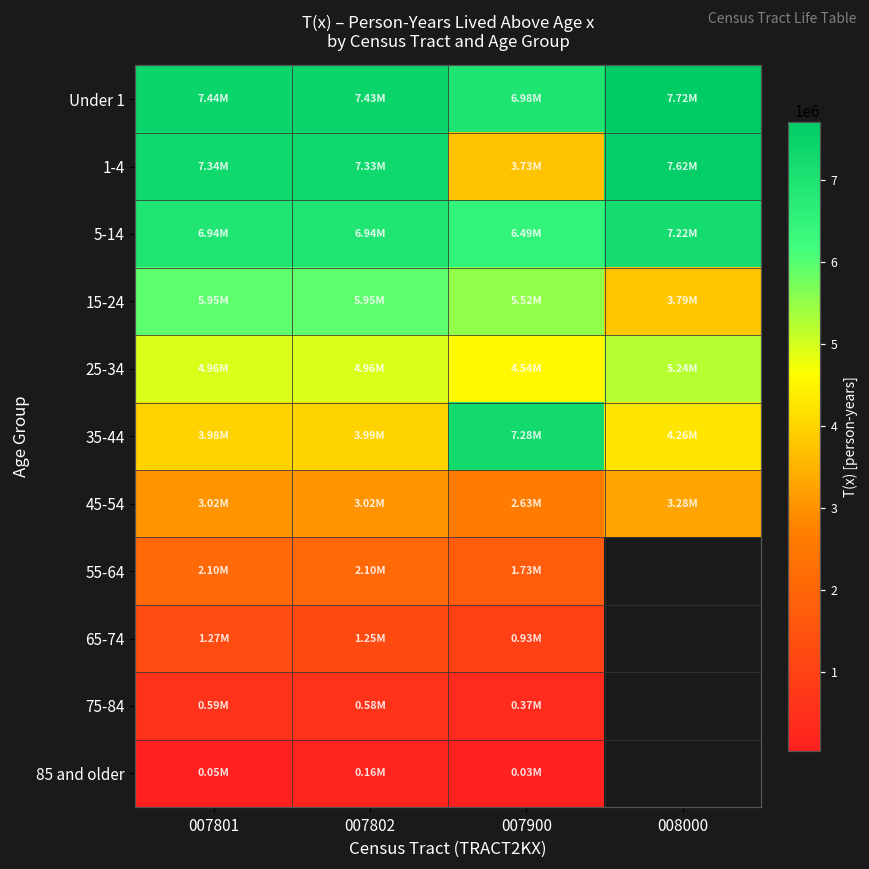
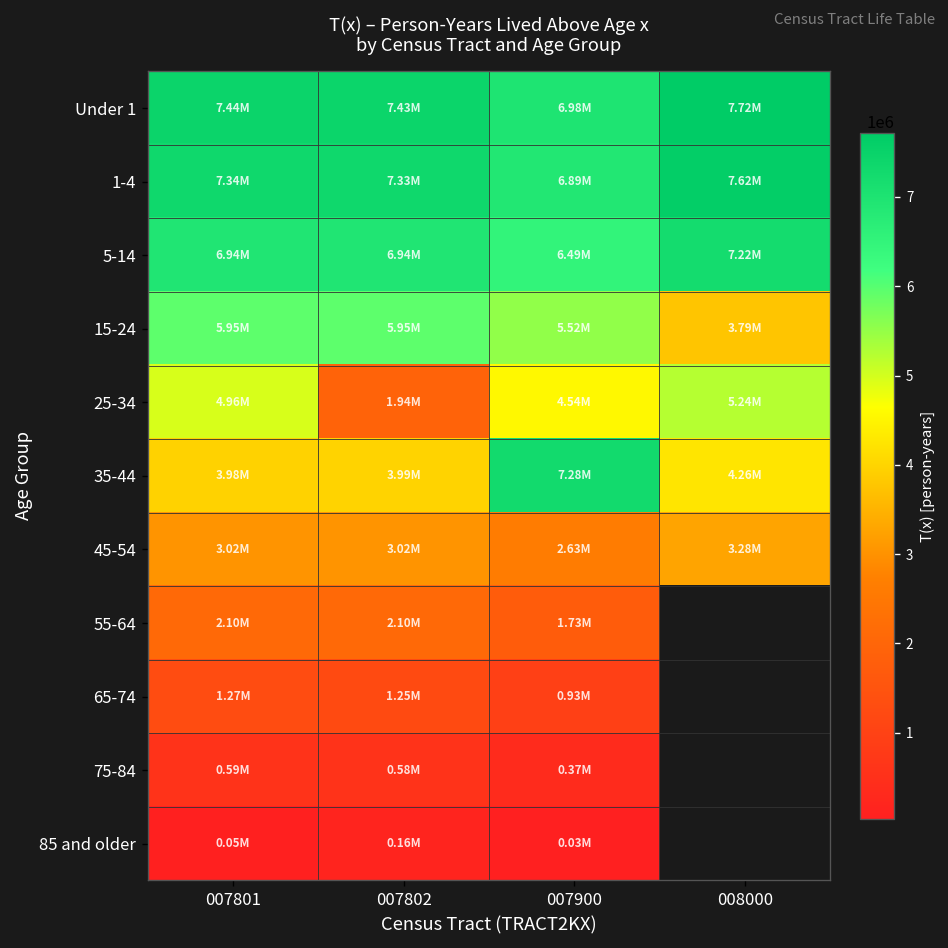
1-4, 007900: 3.73M -> 6.89M
25-34, 007802: 4.96M -> 1.94M
